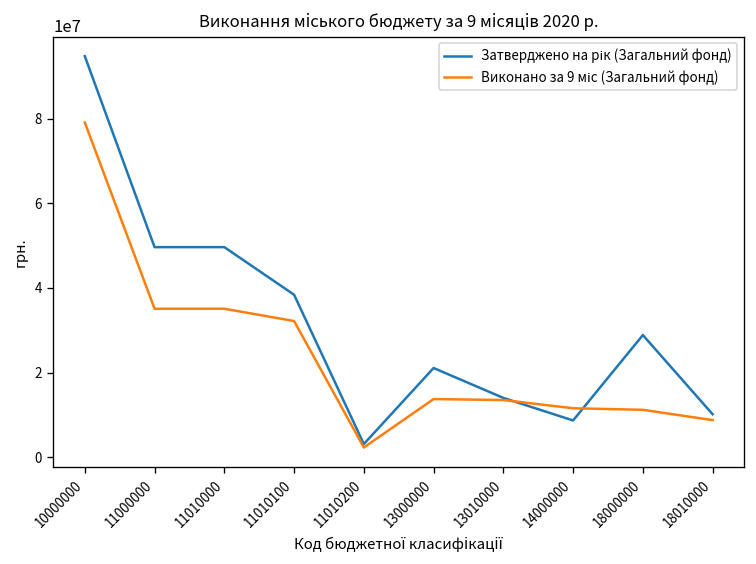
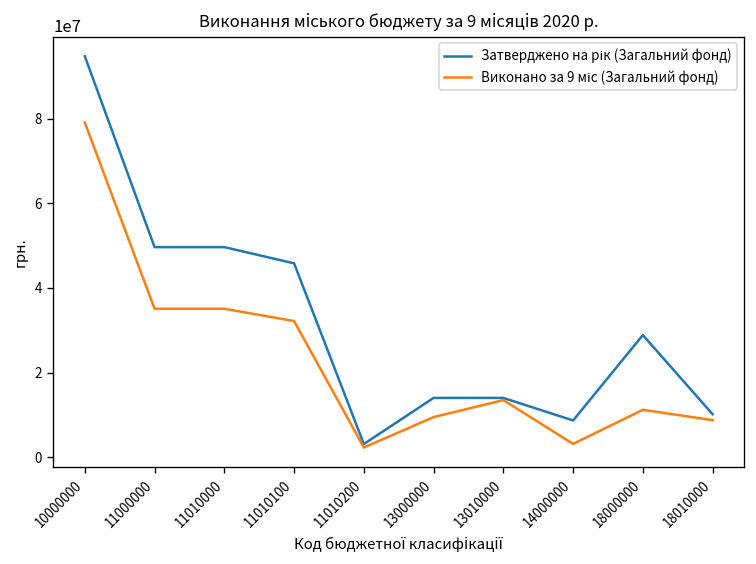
Затверджено на рік (Загальний фонд), 11010100: 38000000 -> 46000000
Затверджено на рік (Загальний фонд), 13000000: 21000000 -> 14000000
Виконано за 9 міс (Загальний фонд), 13000000: 14000000 -> 9000000
Виконано за 9 міс (Загальний фонд), 14000000: 12000000 -> 3000000
